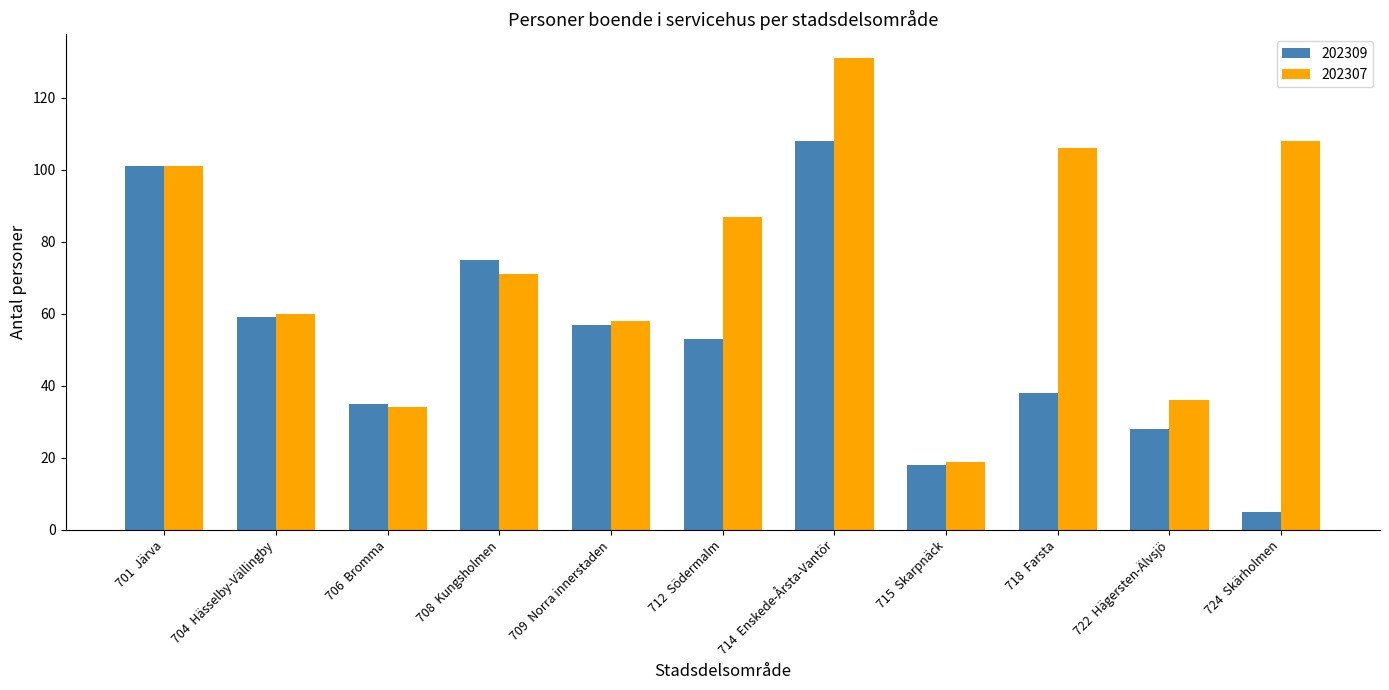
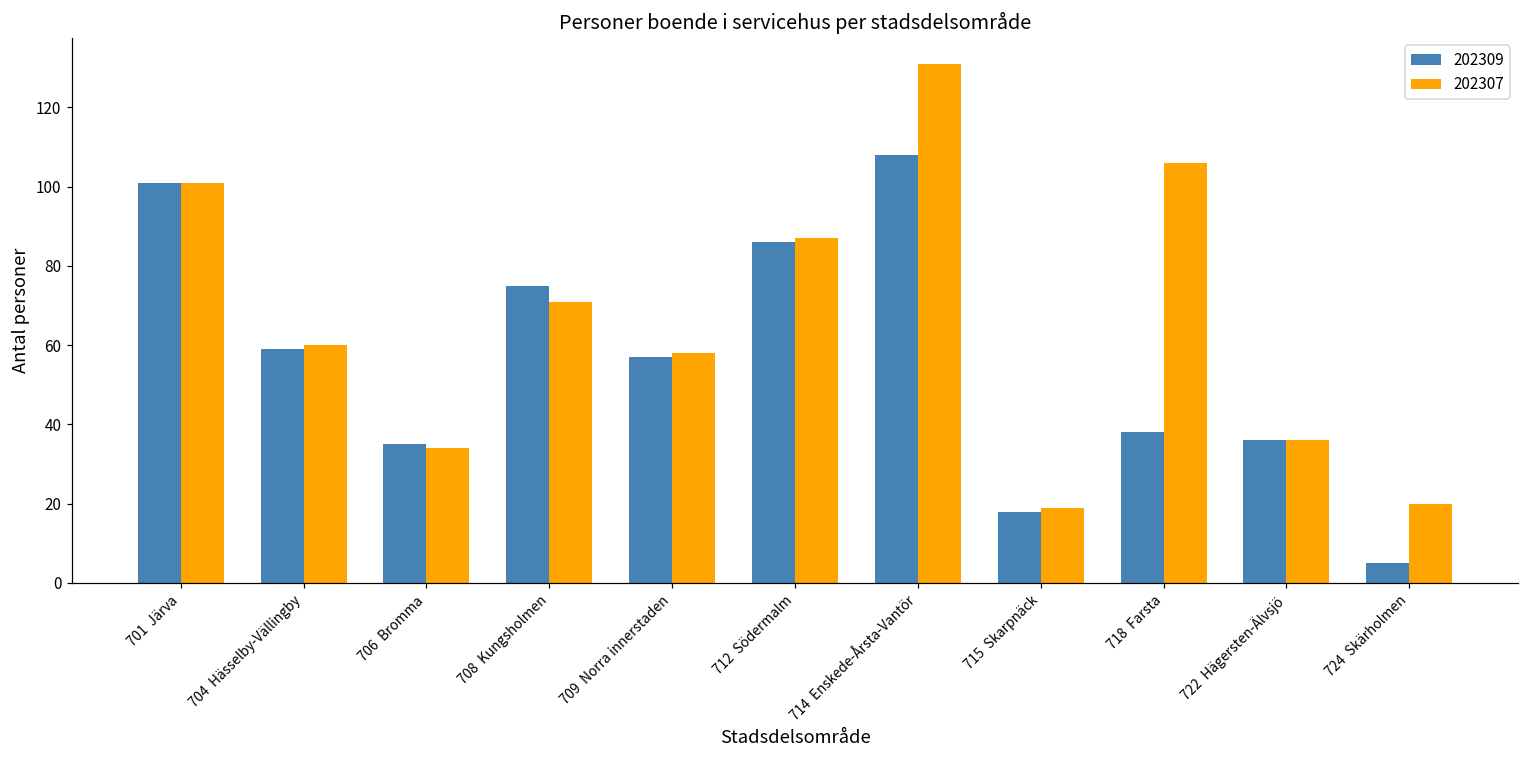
202309, 712 Södermalm: 53 -> 86
202309, 722 Hägersten-Älvsjö: 28 -> 36
202307, 724 Skärholmen: 108 -> 20
